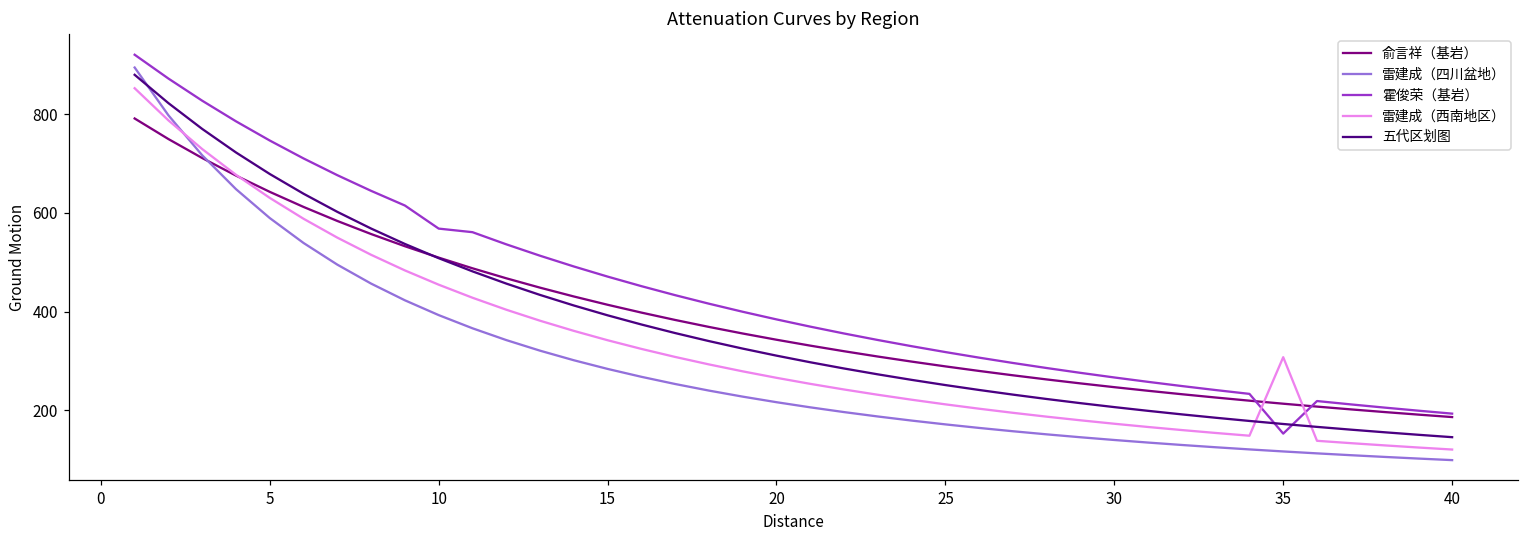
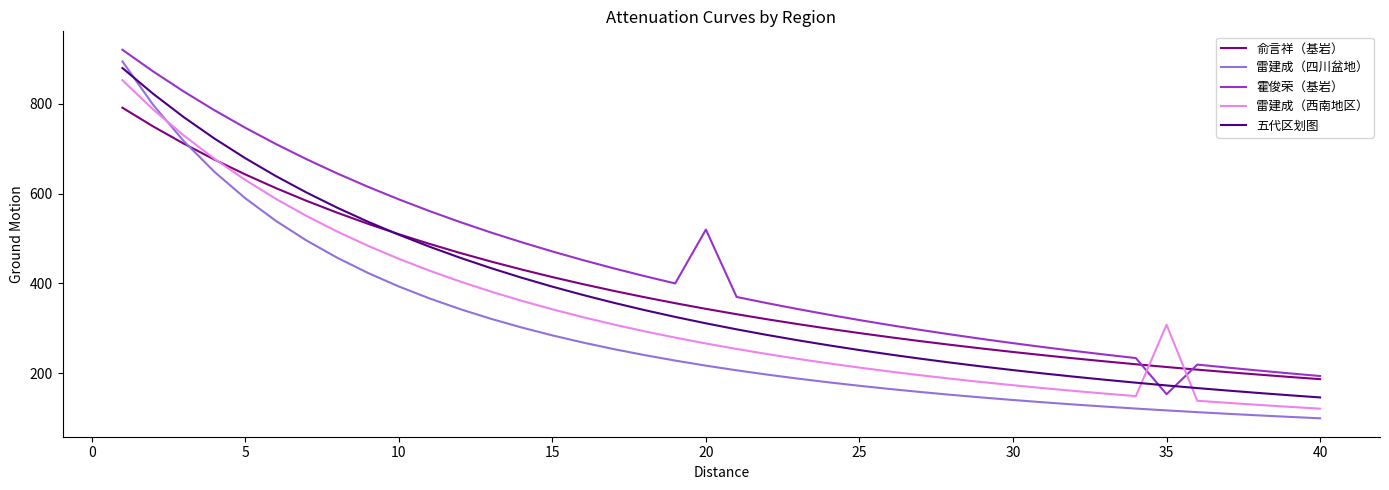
霍俊荣（基岩）, 10: 570 -> 590
霍俊荣（基岩）, 20: 380 -> 520
